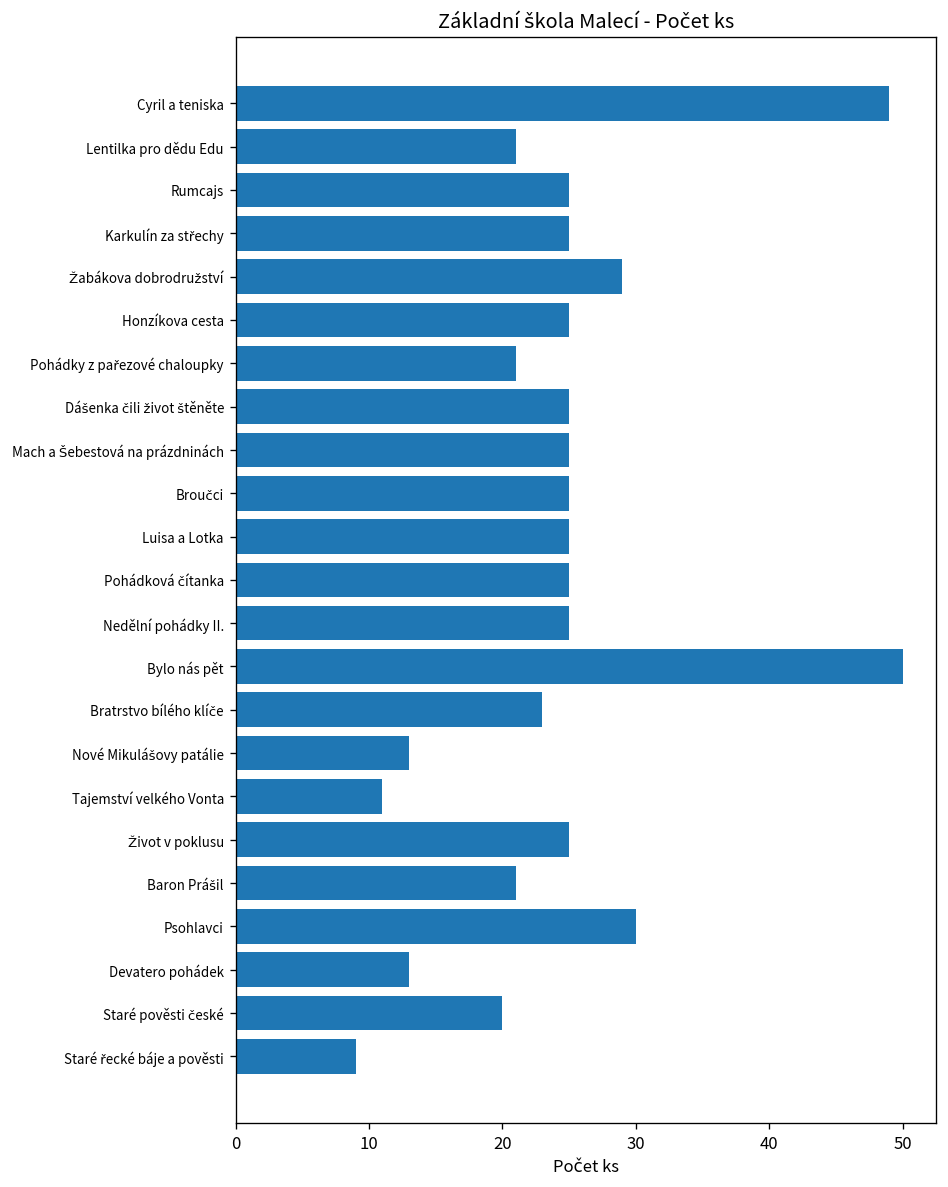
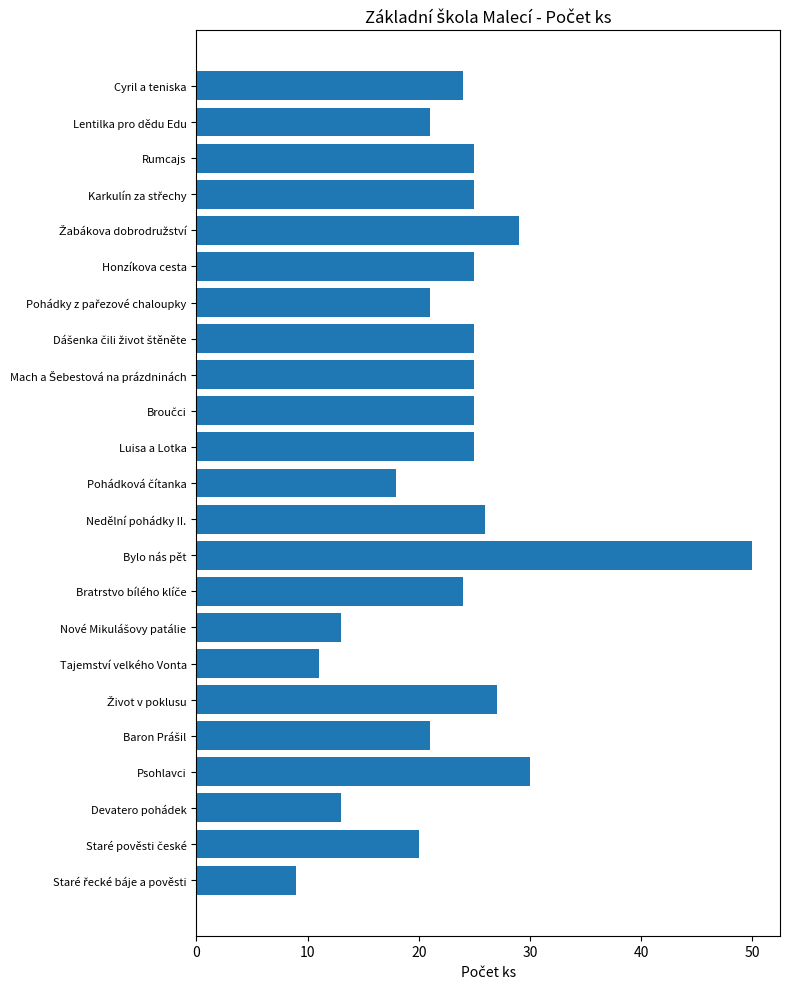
Cyril a teniska: 49 -> 24
Pohádková čítanka: 25 -> 18
Nedělní pohádky II.: 25 -> 26
Bratrstvo bílého klíče: 23 -> 24
Život v poklusu: 25 -> 27
